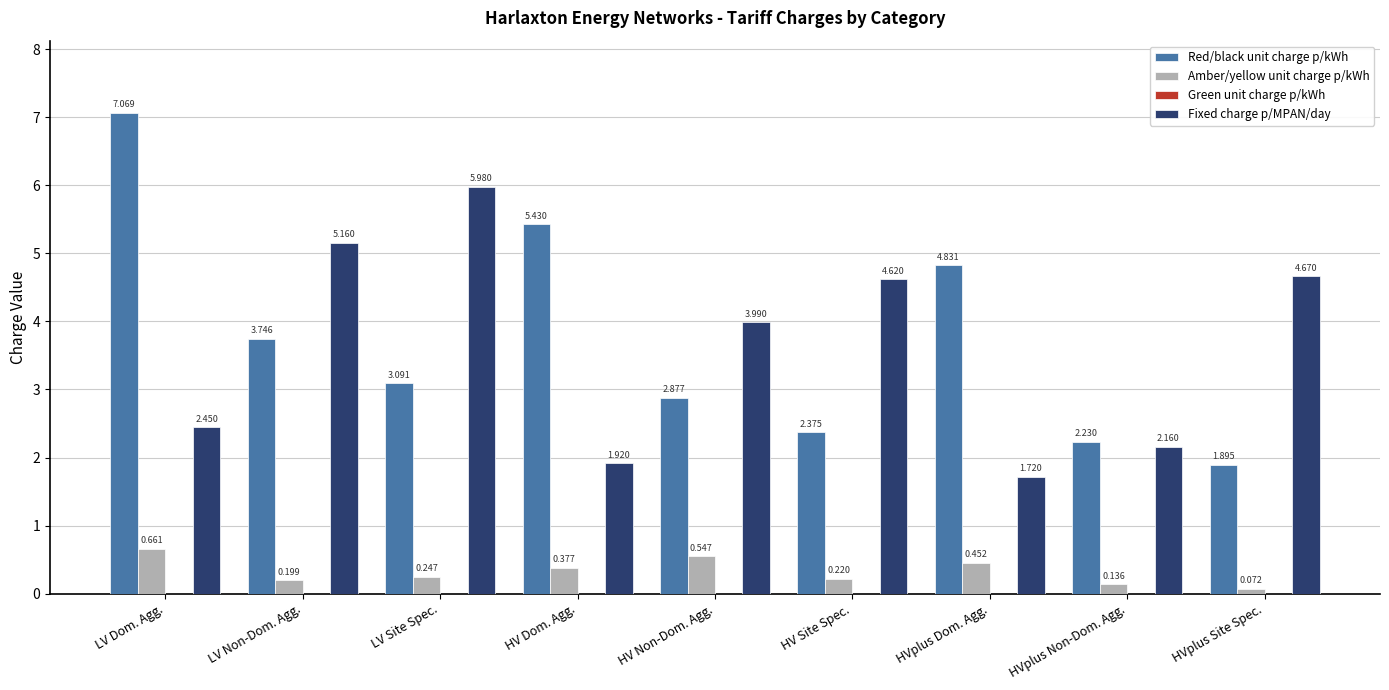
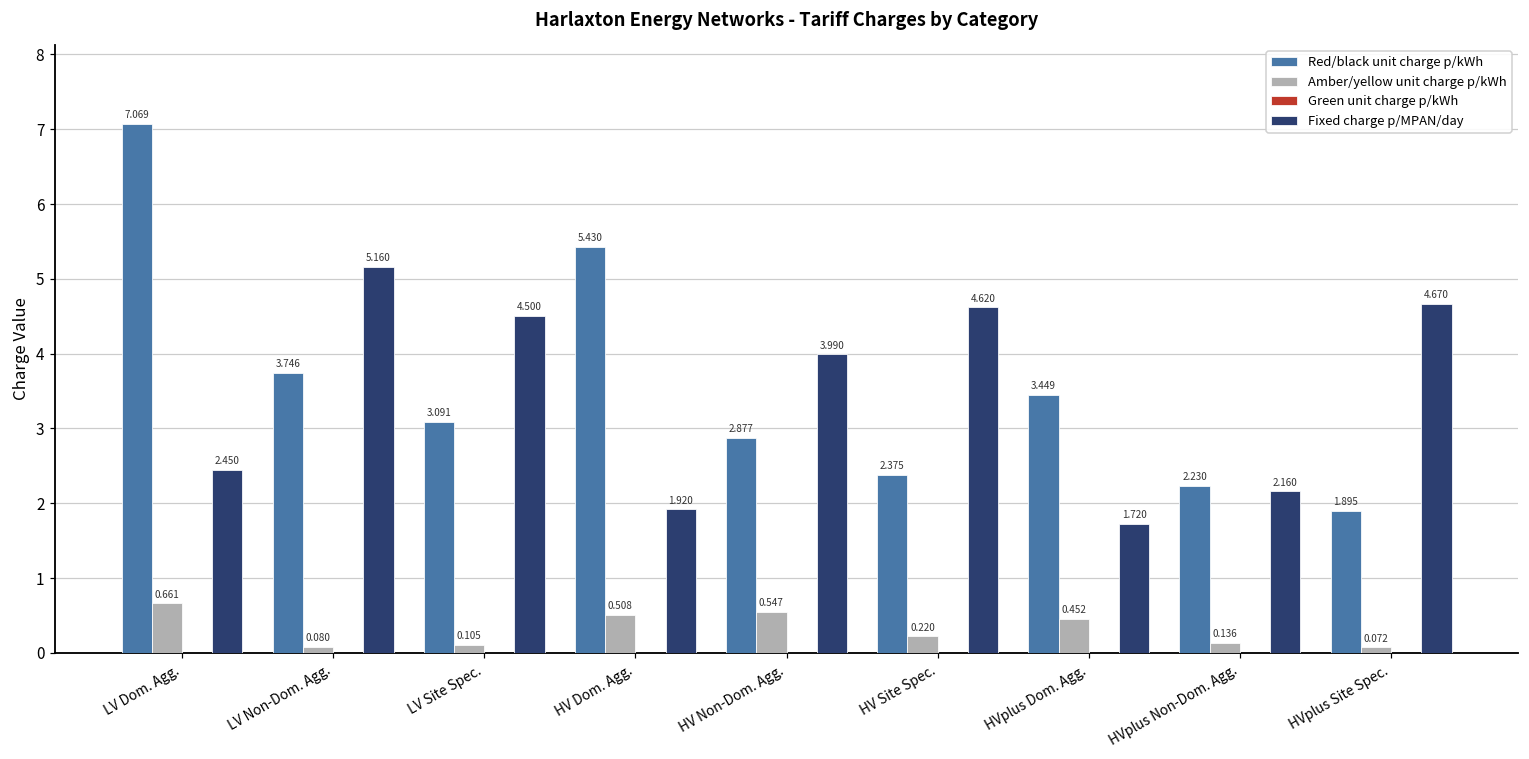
Amber/yellow unit charge p/kWh, LV Non-Dom. Agg.: 0.199 -> 0.080
Amber/yellow unit charge p/kWh, LV Site Spec.: 0.247 -> 0.105
Fixed charge p/MPAN/day, LV Site Spec.: 5.980 -> 4.500
Amber/yellow unit charge p/kWh, HV Dom. Agg.: 0.377 -> 0.508
Red/black unit charge p/kWh, HVplus Dom. Agg.: 4.831 -> 3.449
